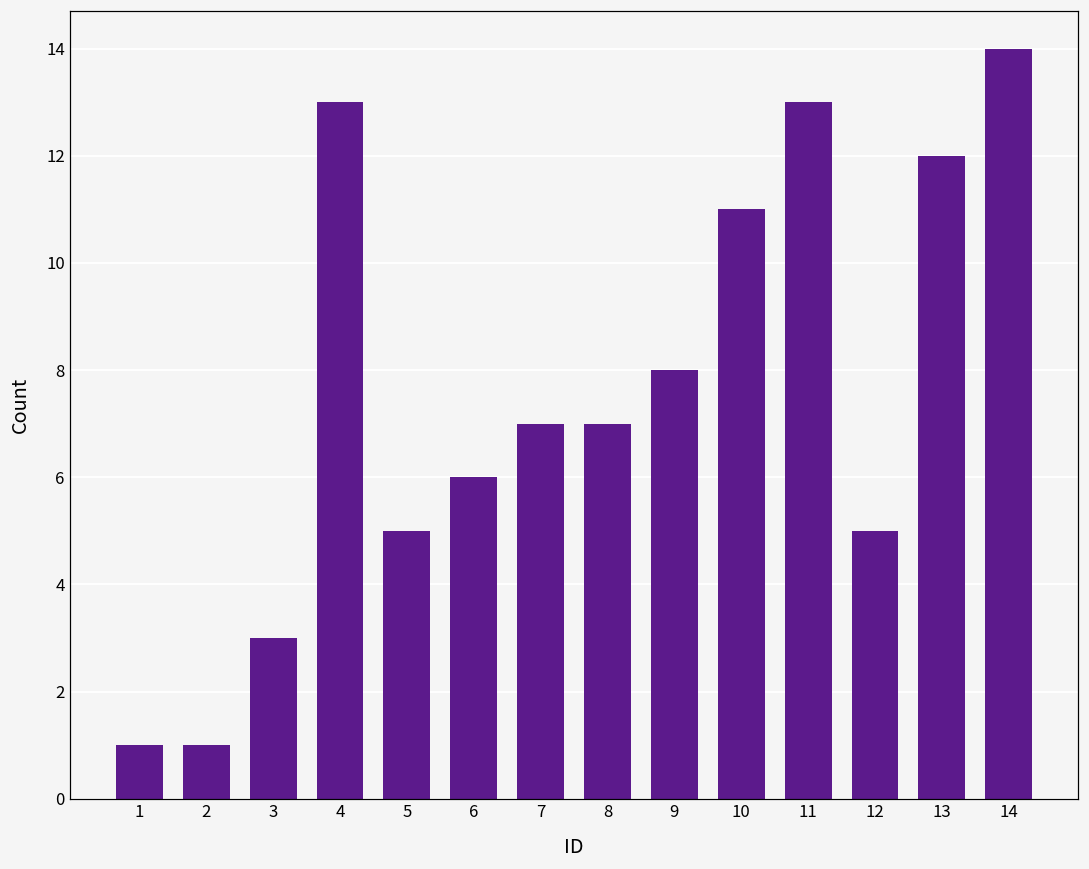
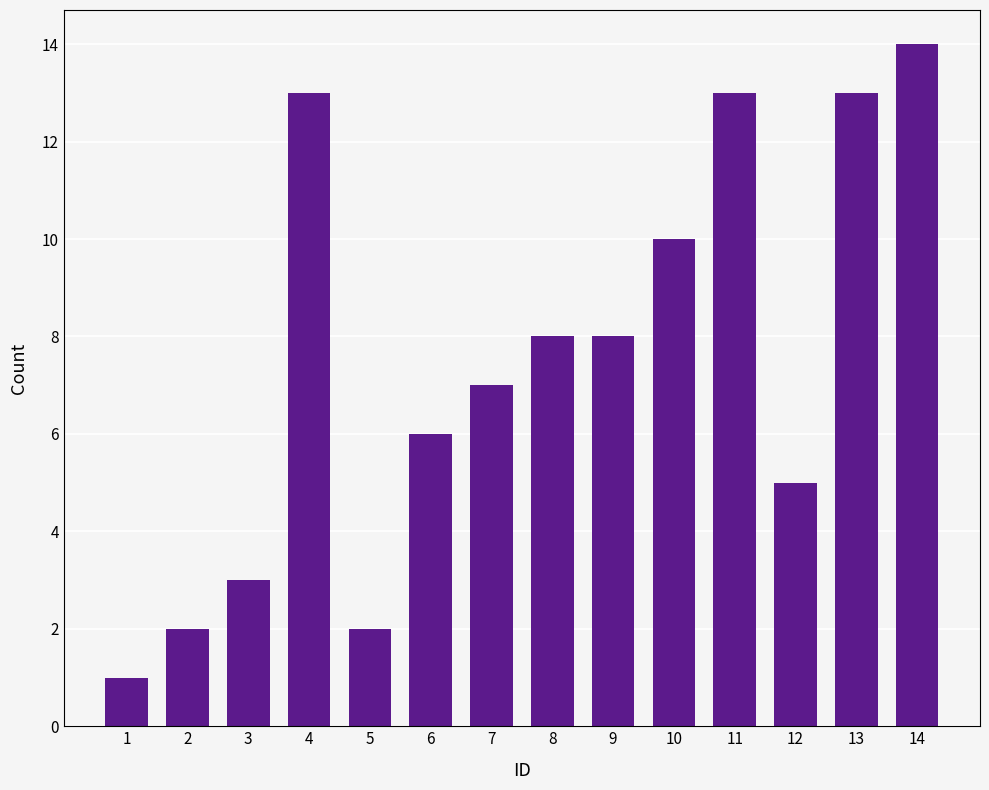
2: 1 -> 2
5: 5 -> 2
8: 7 -> 8
10: 11 -> 10
13: 12 -> 13
